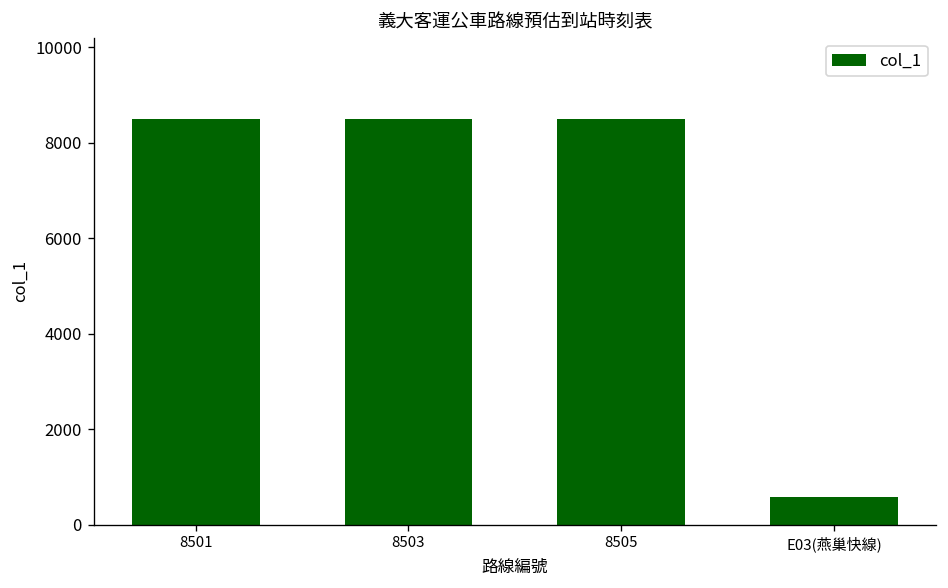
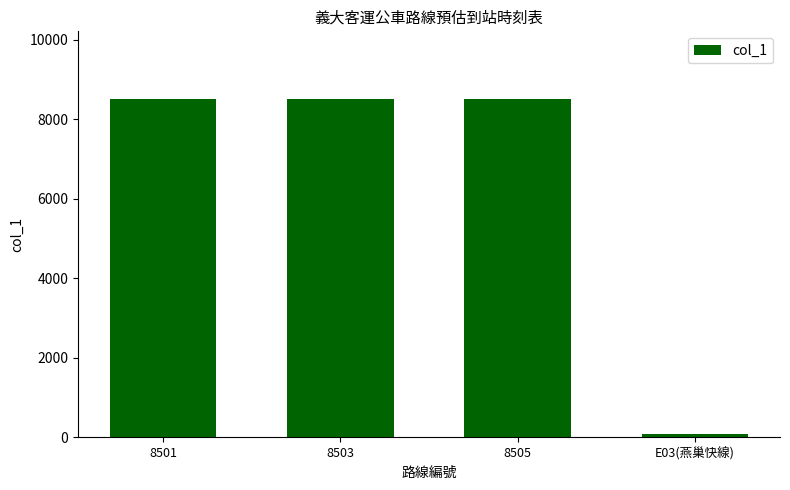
E03(燕巢快線): 600 -> 100
